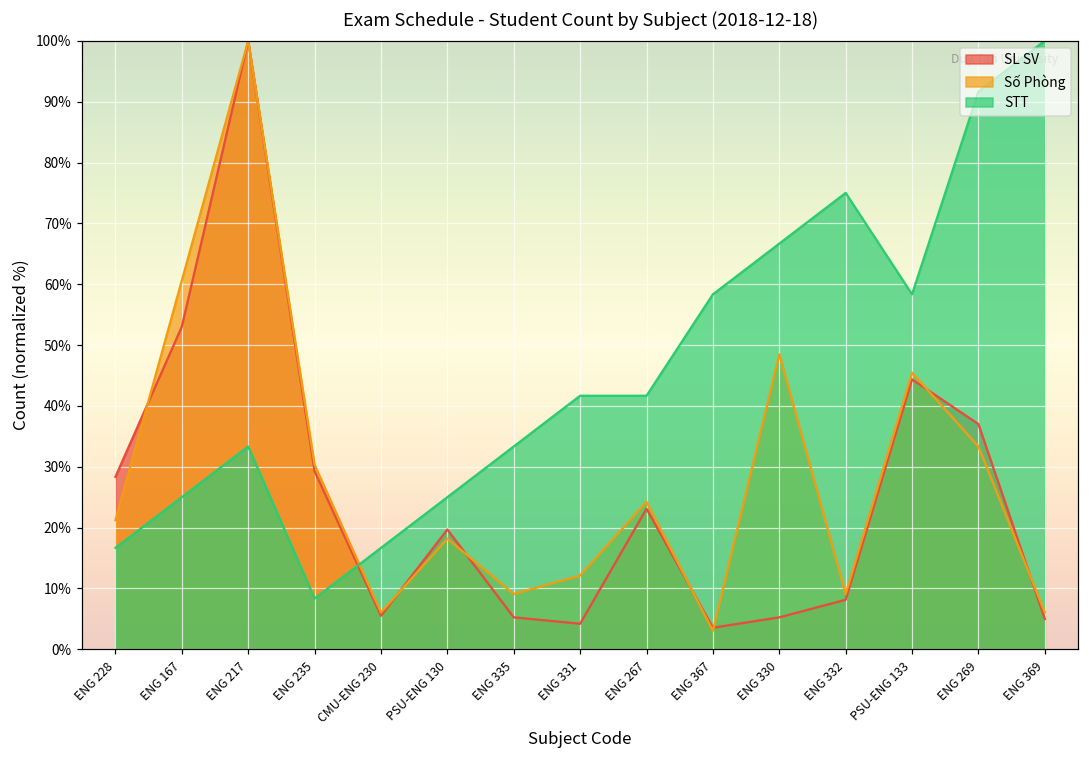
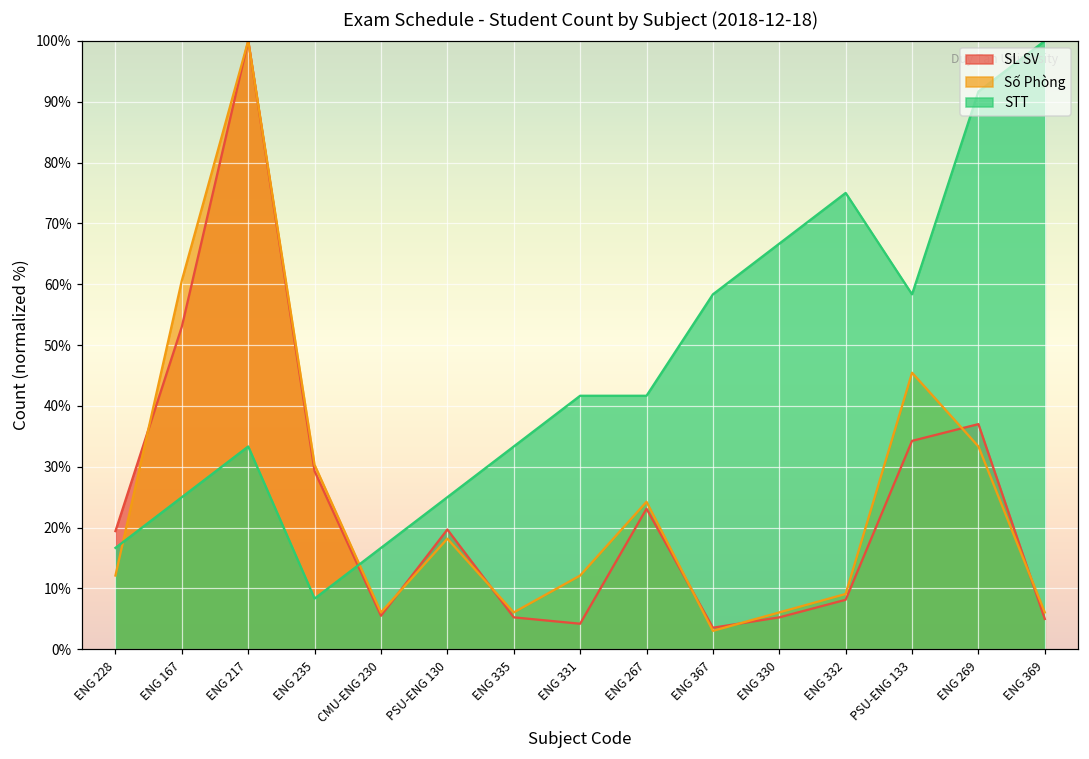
SL SV, ENG 228: 28% -> 19%
Số Phòng, ENG 228: 21% -> 12%
Số Phòng, ENG 335: 9% -> 6%
Số Phòng, ENG 330: 48% -> 6%
SL SV, PSU-ENG 133: 44% -> 34%
